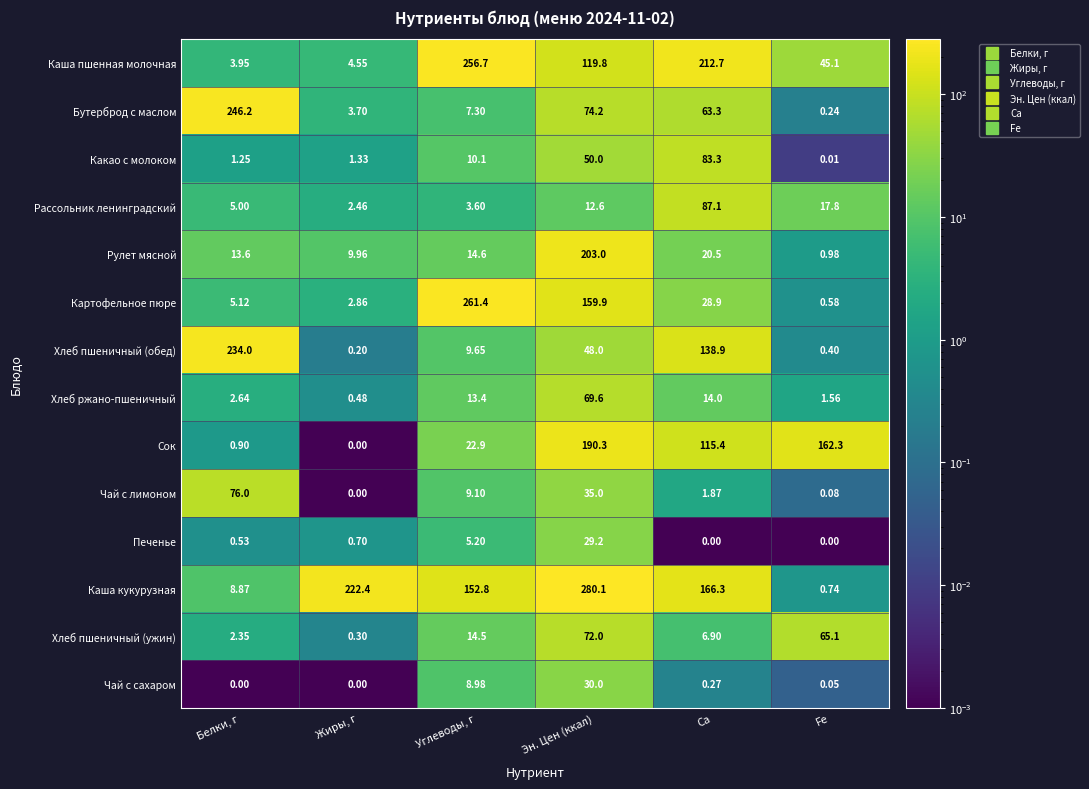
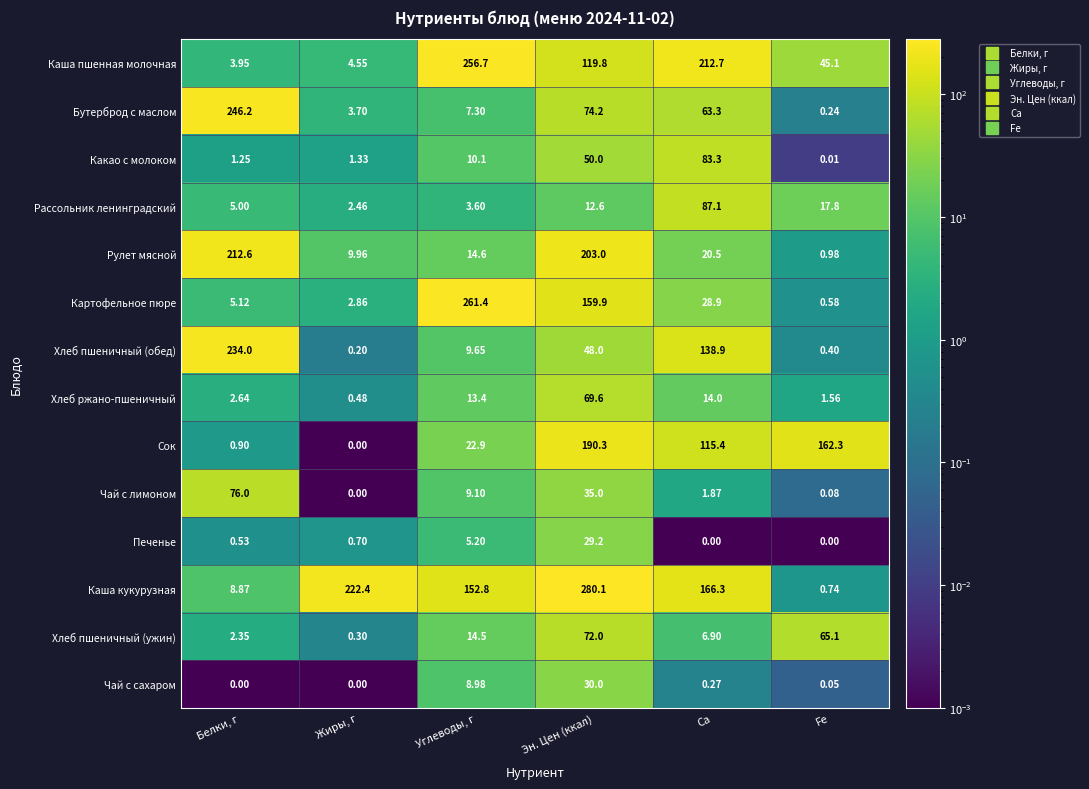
Рулет мясной, Белки, г: 13.6 -> 212.6
